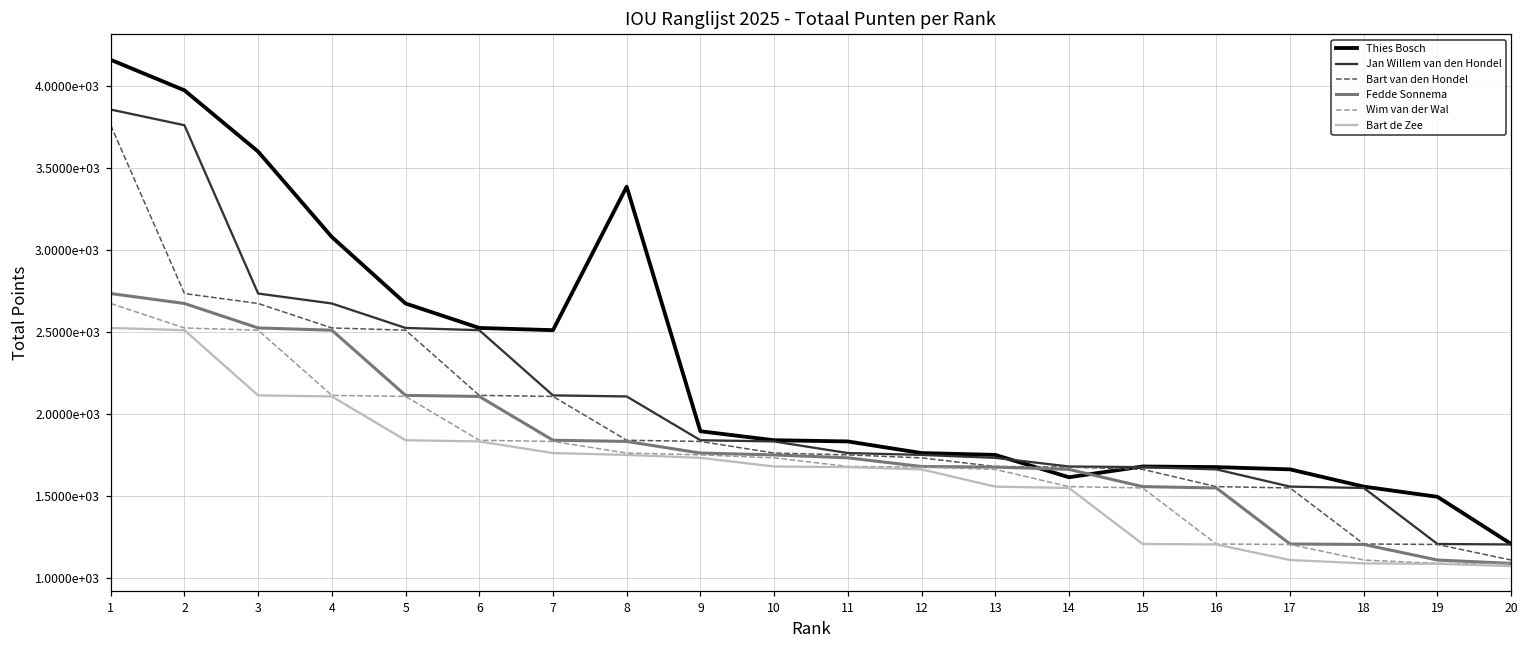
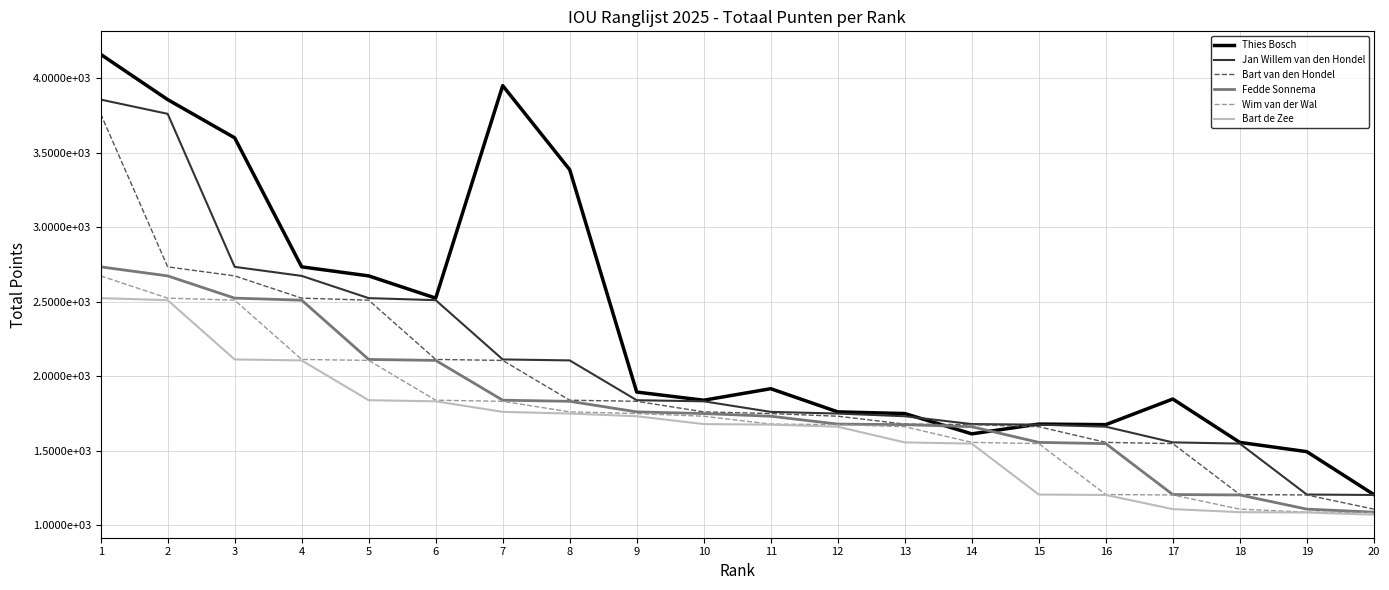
Thies Bosch, 2: 3970 -> 3860
Thies Bosch, 4: 3080 -> 2730
Thies Bosch, 7: 2510 -> 3950
Thies Bosch, 11: 1830 -> 1920
Thies Bosch, 17: 1660 -> 1850
